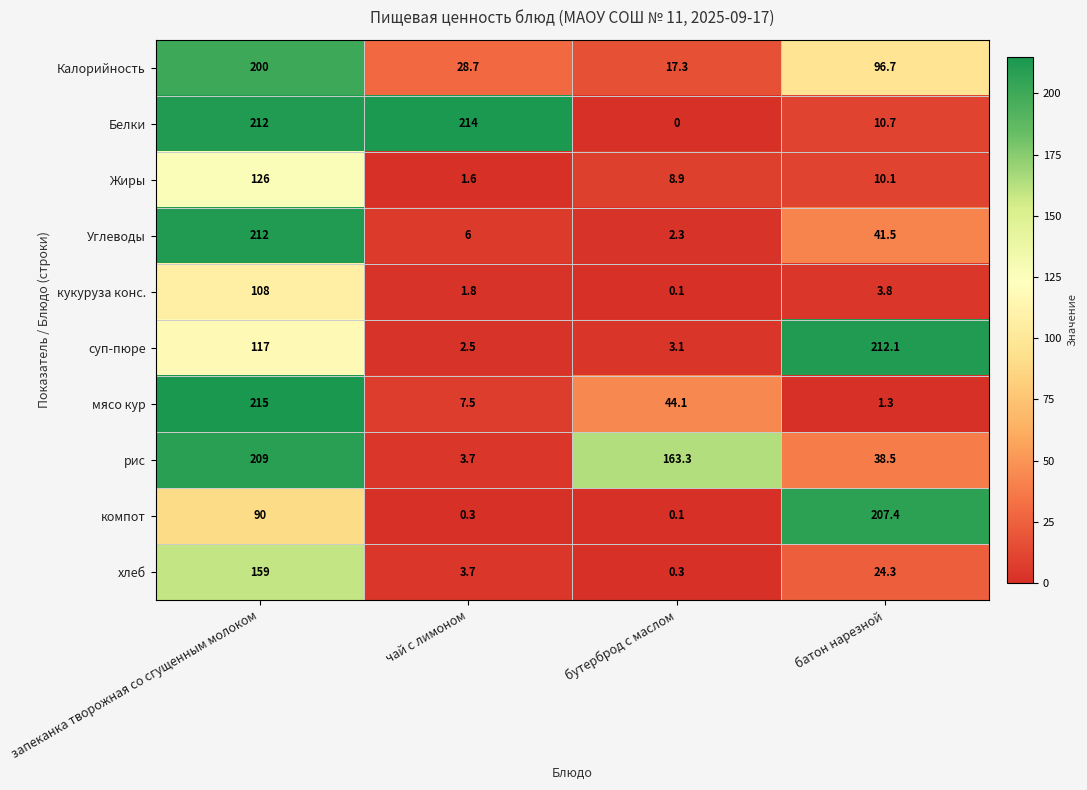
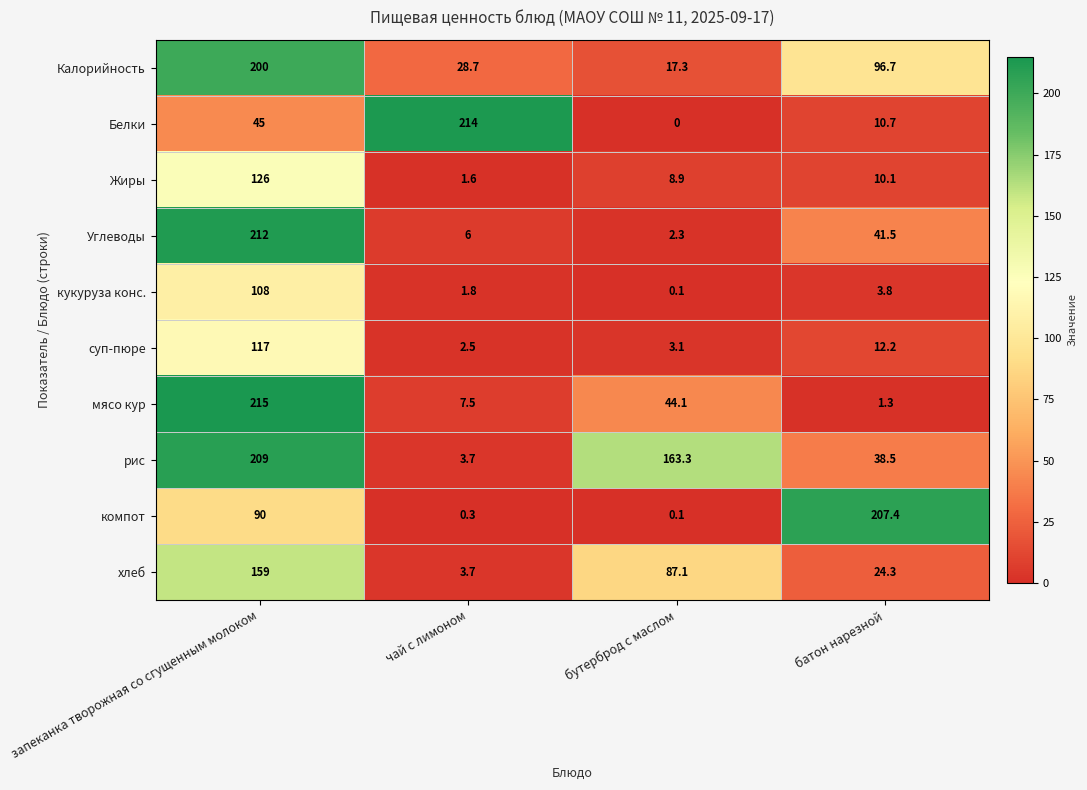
Белки, запеканка творожная со сгущенным молоком: 212 -> 45
суп-пюре, батон нарезной: 212.1 -> 12.2
хлеб, бутерброд с маслом: 0.3 -> 87.1
